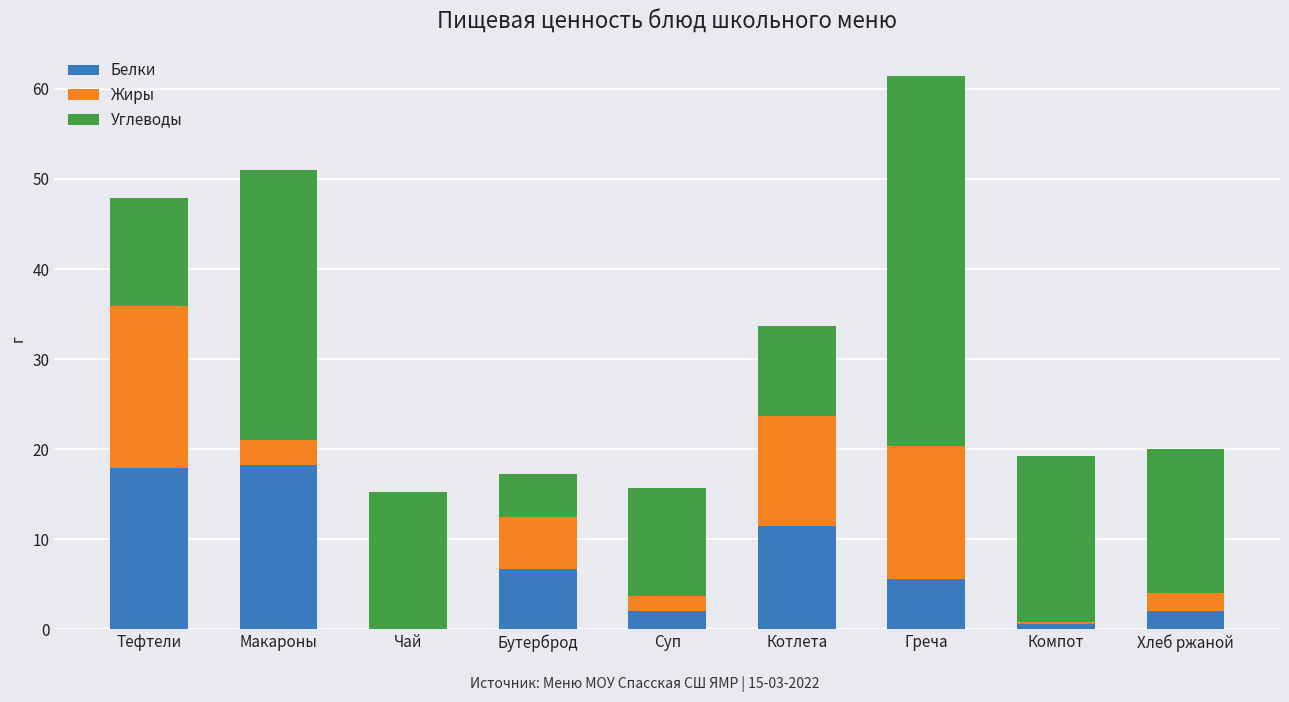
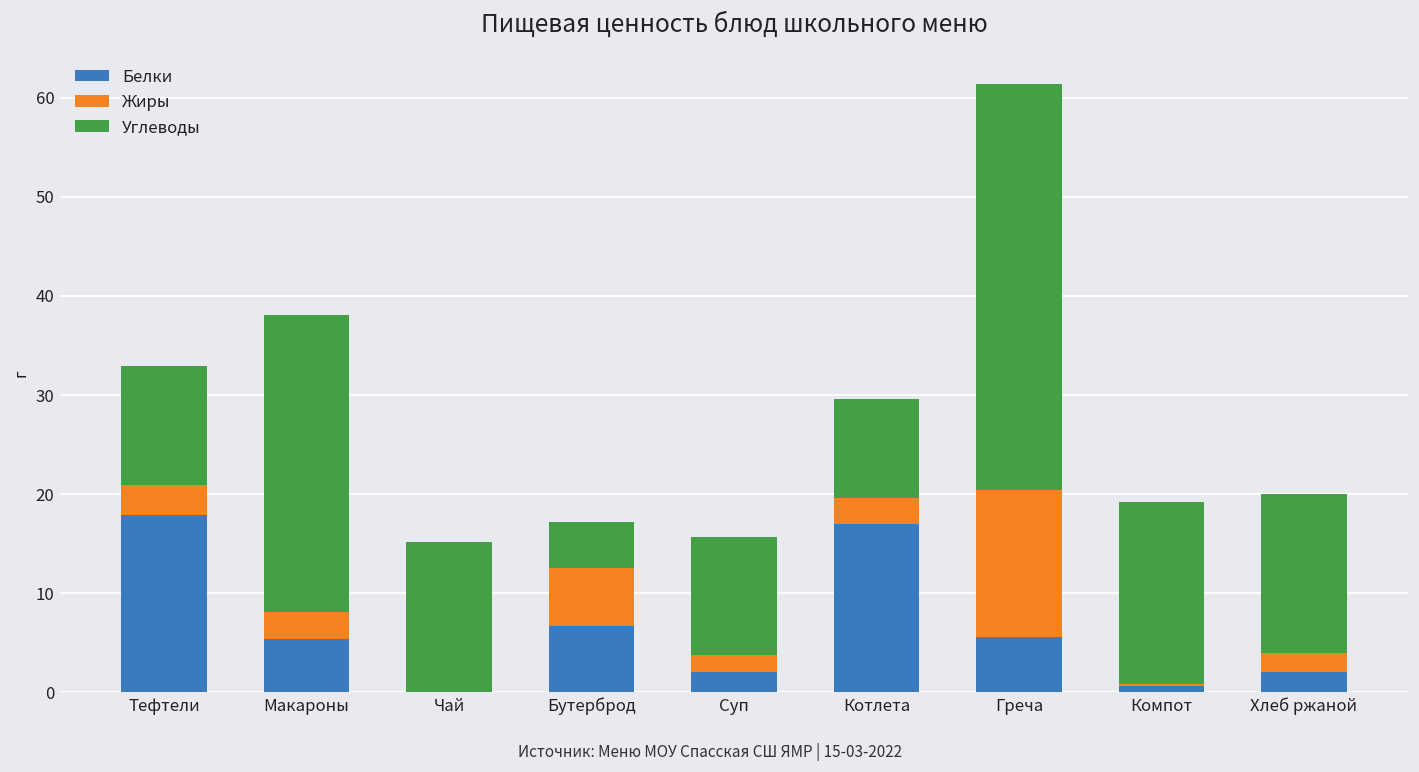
Жиры, Тефтели: 18 -> 3
Белки, Макароны: 18 -> 5
Белки, Котлета: 12 -> 17
Жиры, Котлета: 12 -> 3
